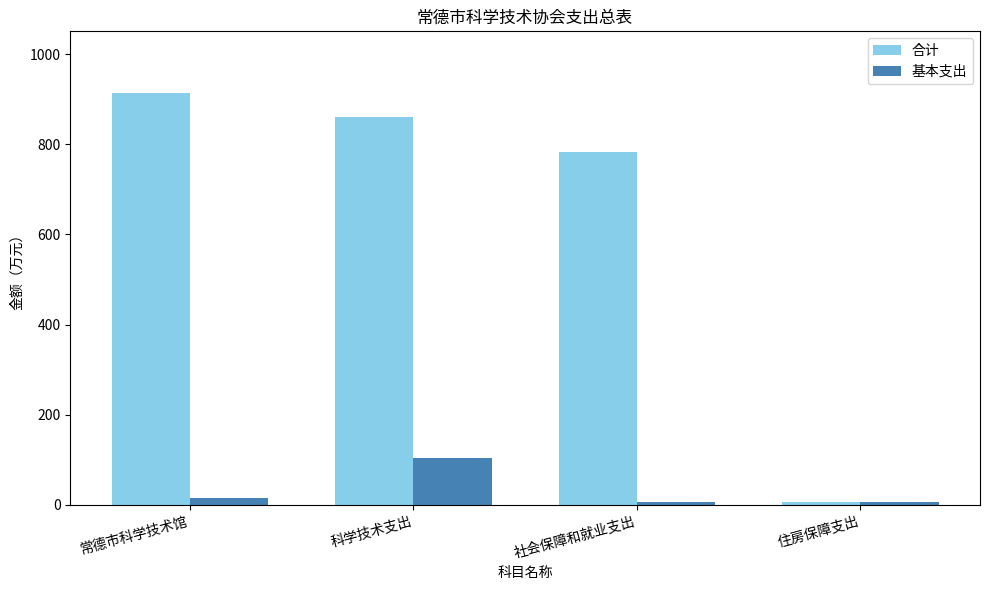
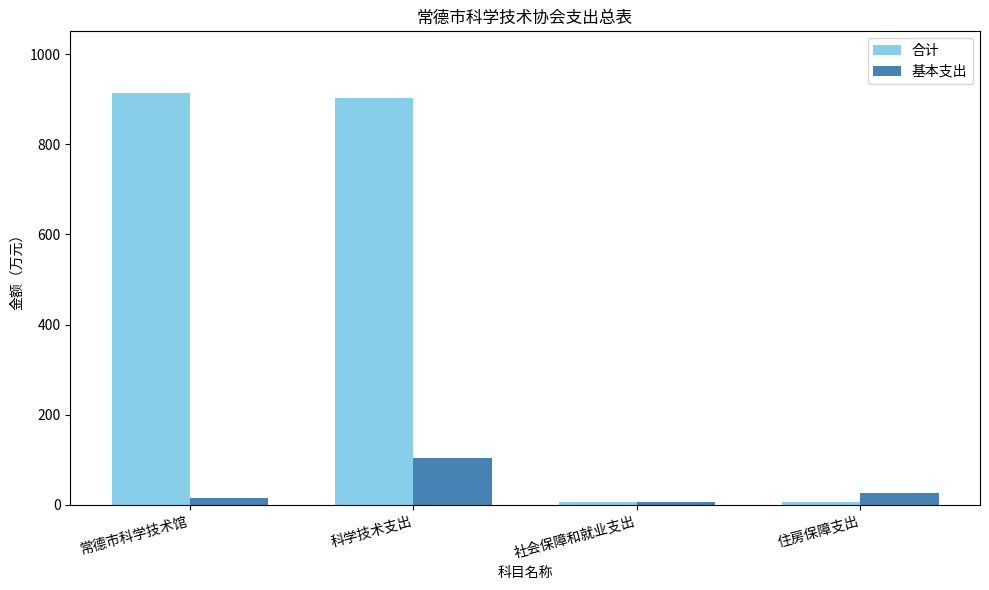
合计, 科学技术支出: 860 -> 900
合计, 社会保障和就业支出: 780 -> 10
基本支出, 住房保障支出: 10 -> 30
